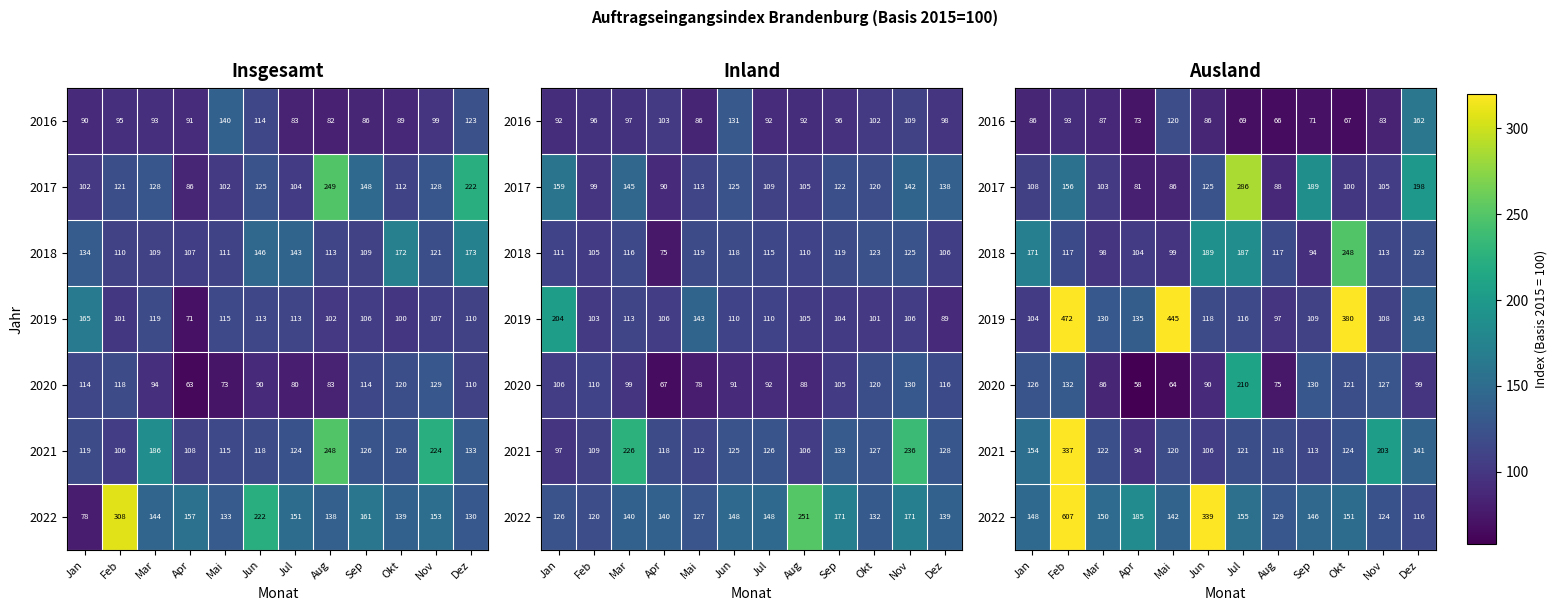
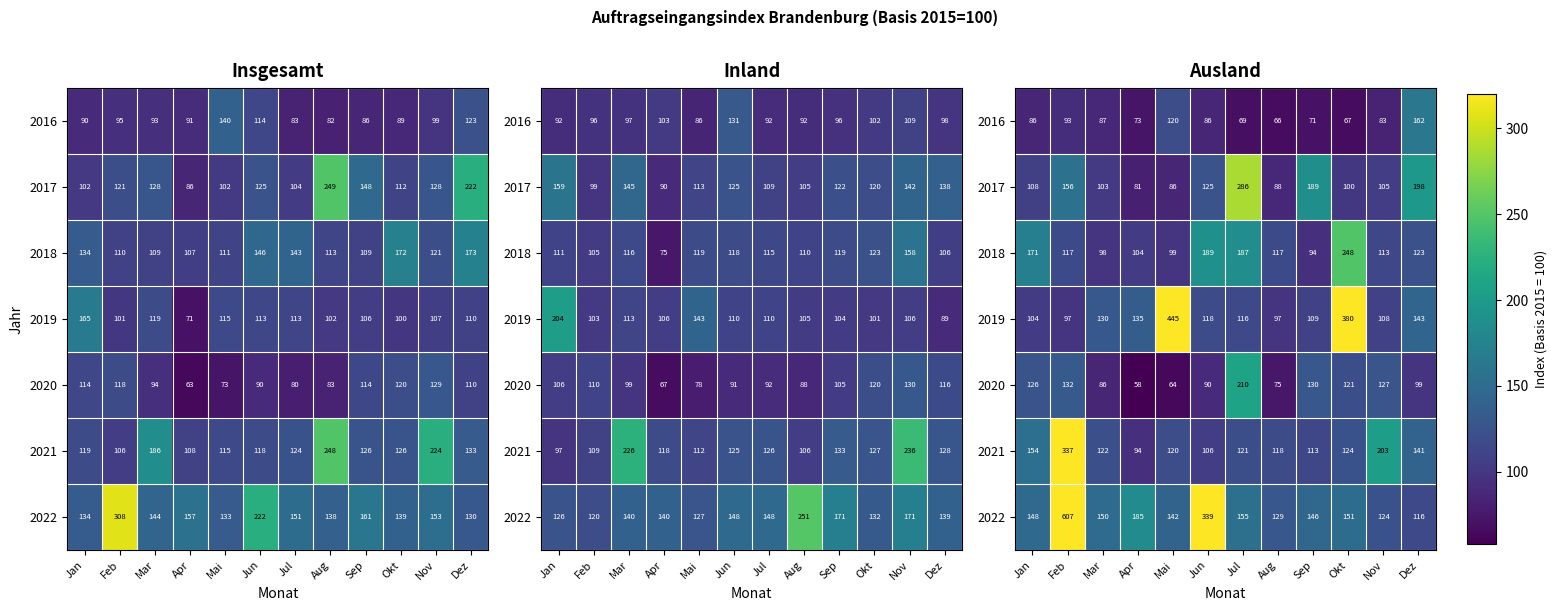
Insgesamt, 2022, Jan: 78 -> 134
Inland, 2018, Nov: 125 -> 158
Ausland, 2019, Feb: 472 -> 97
